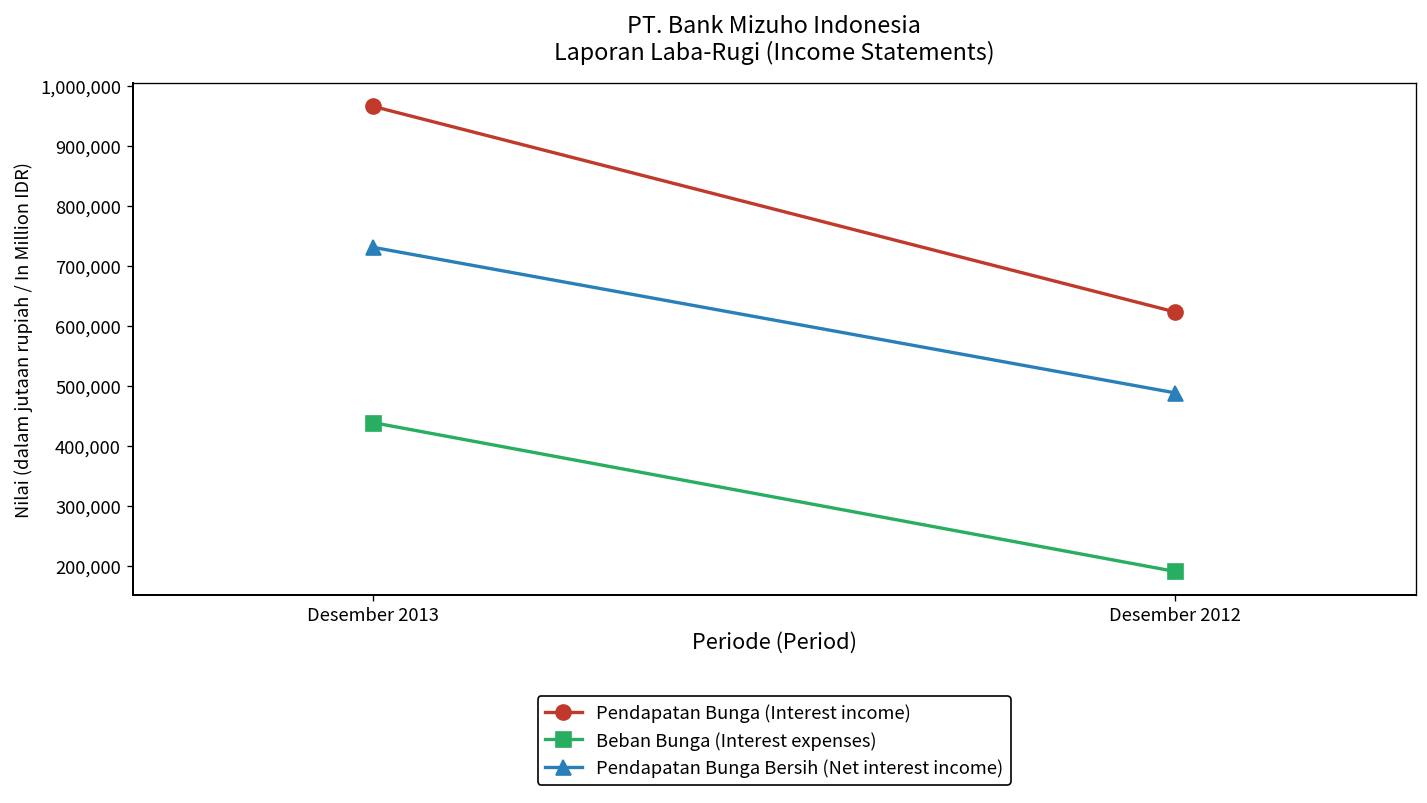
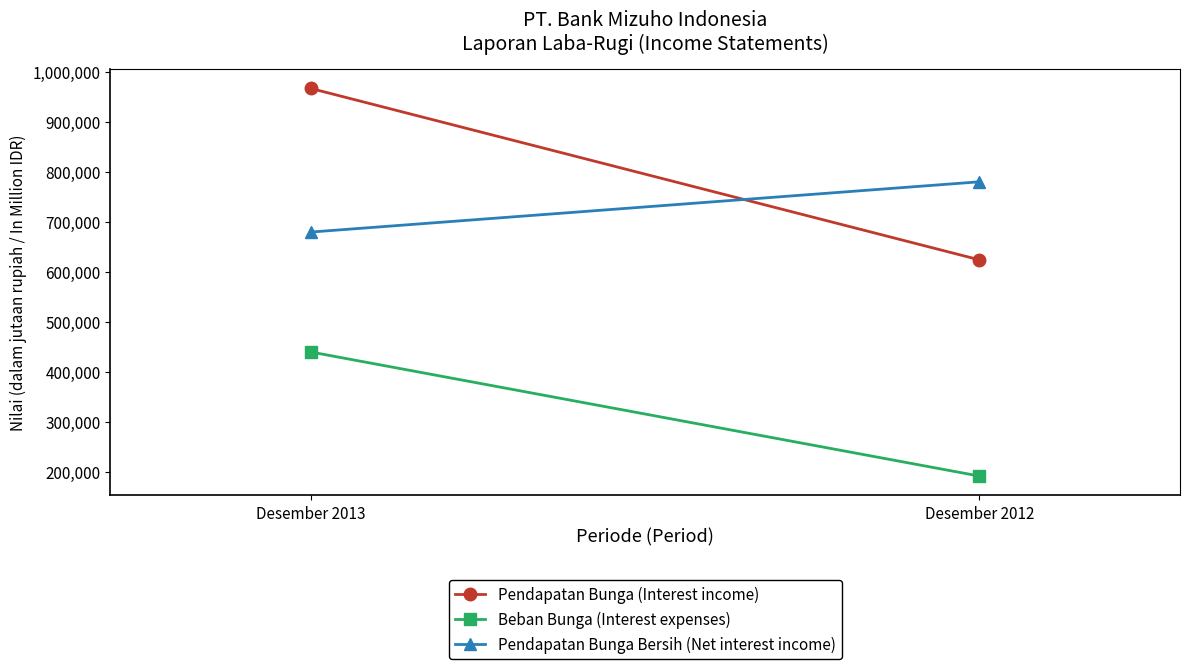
Pendapatan Bunga Bersih (Net interest income), Desember 2013: 730,000 -> 680,000
Pendapatan Bunga Bersih (Net interest income), Desember 2012: 490,000 -> 780,000
